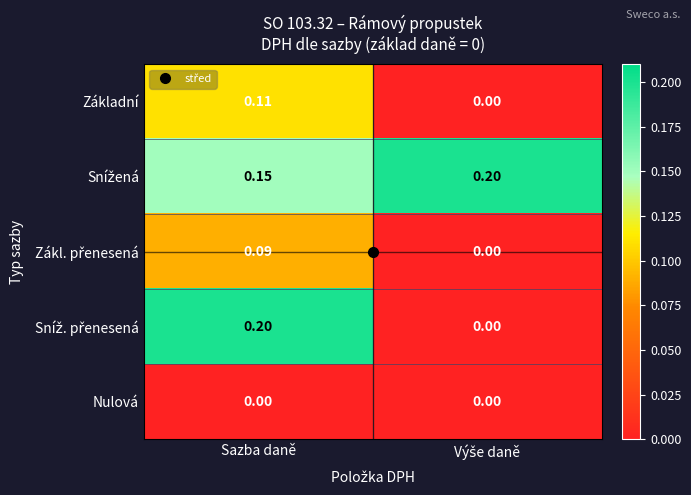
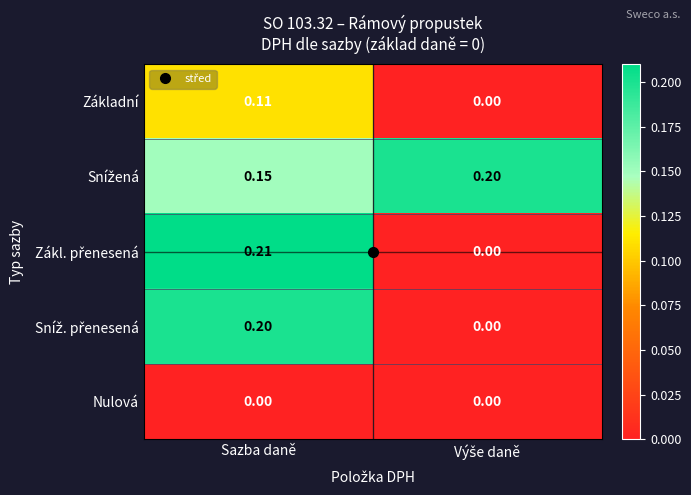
Zákl. přenesená, Sazba daně: 0.09 -> 0.21
